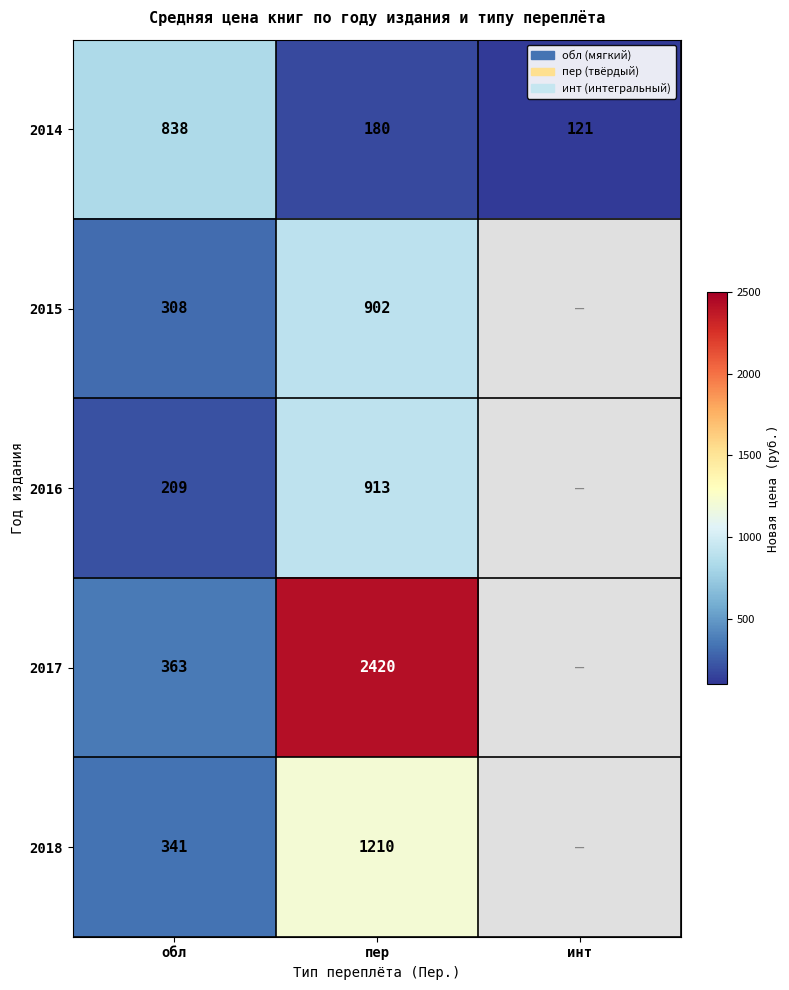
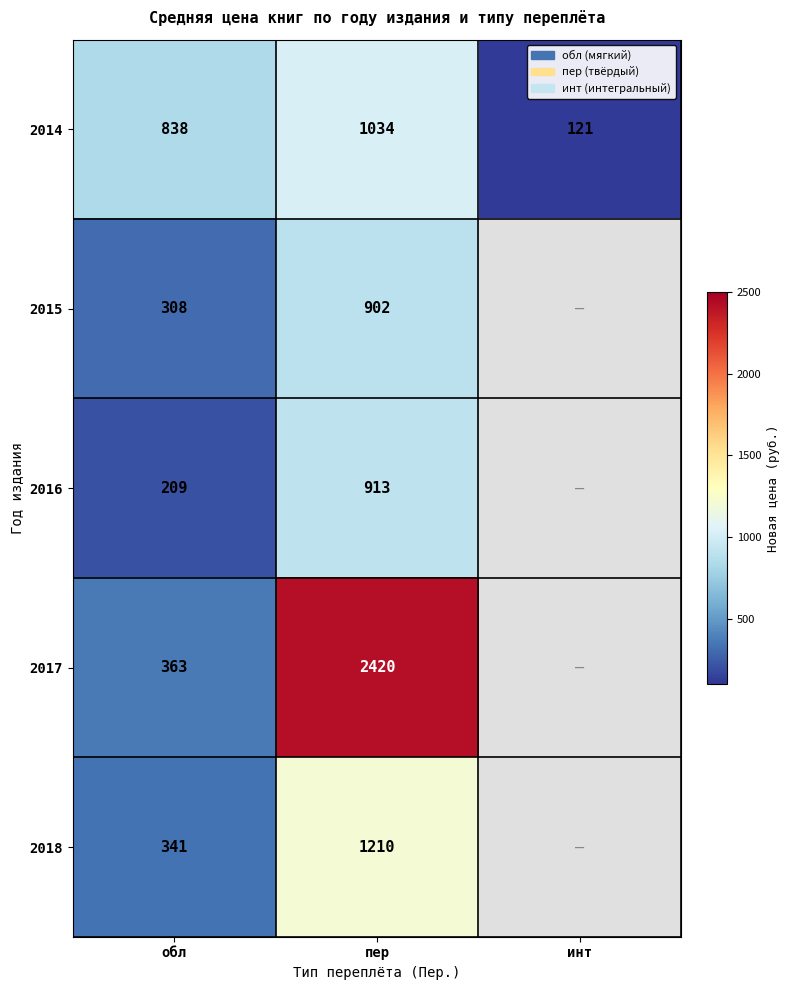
2014, пер: 180 -> 1034
